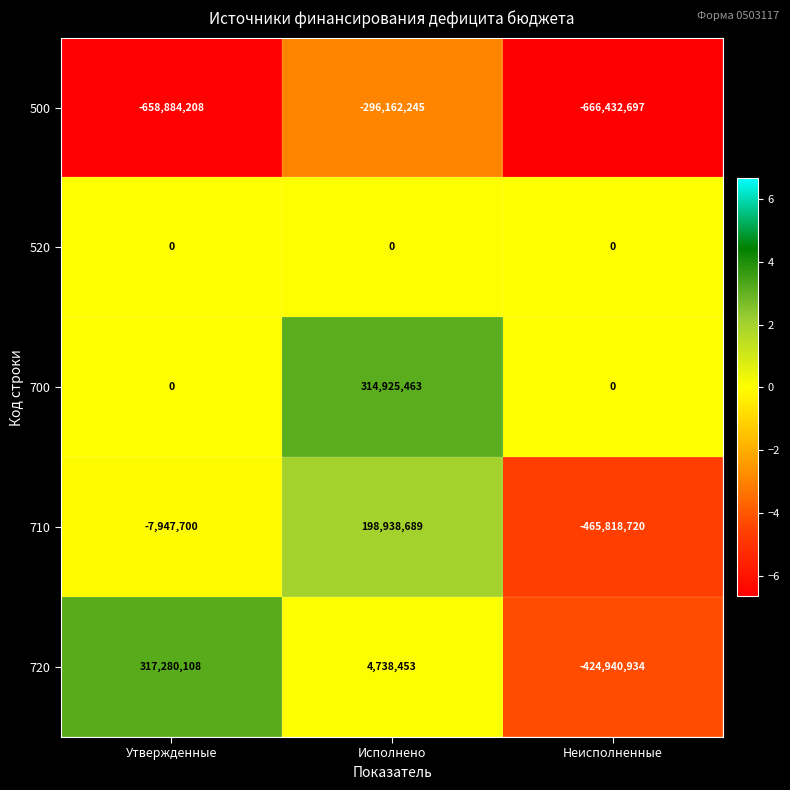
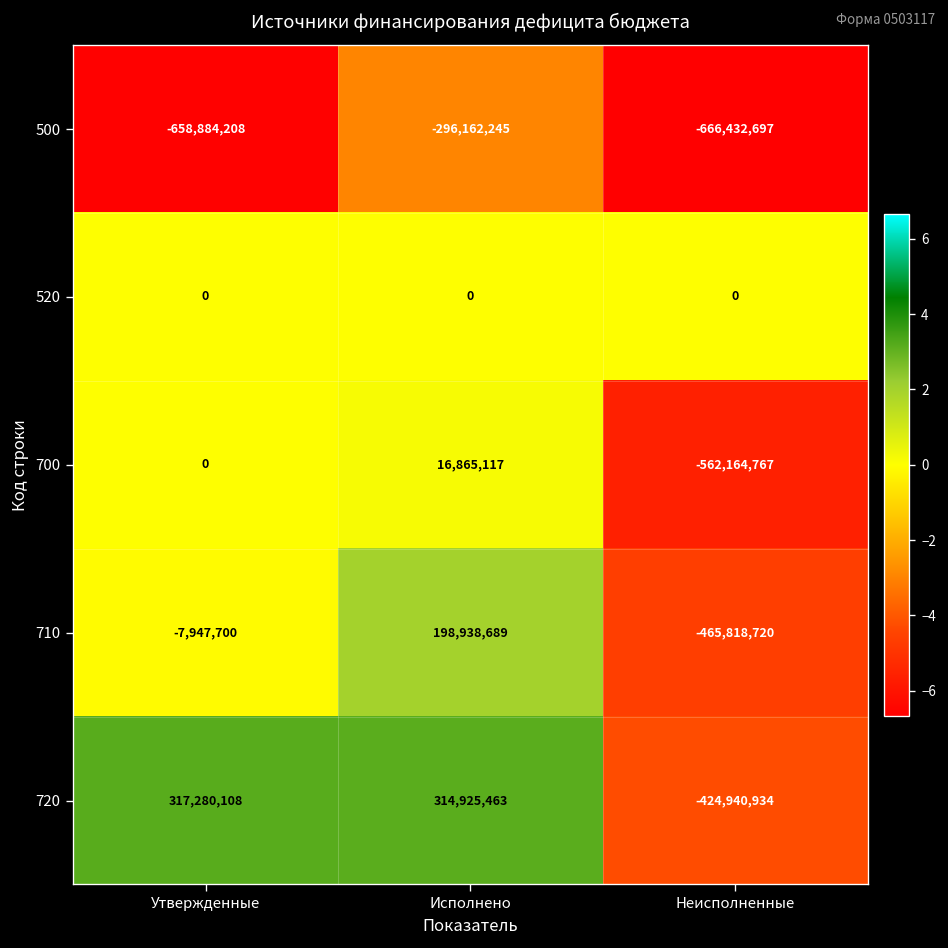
700, Исполнено: 314,925,463 -> 16,865,117
700, Неисполненные: 0 -> -562,164,767
720, Исполнено: 4,738,453 -> 314,925,463
